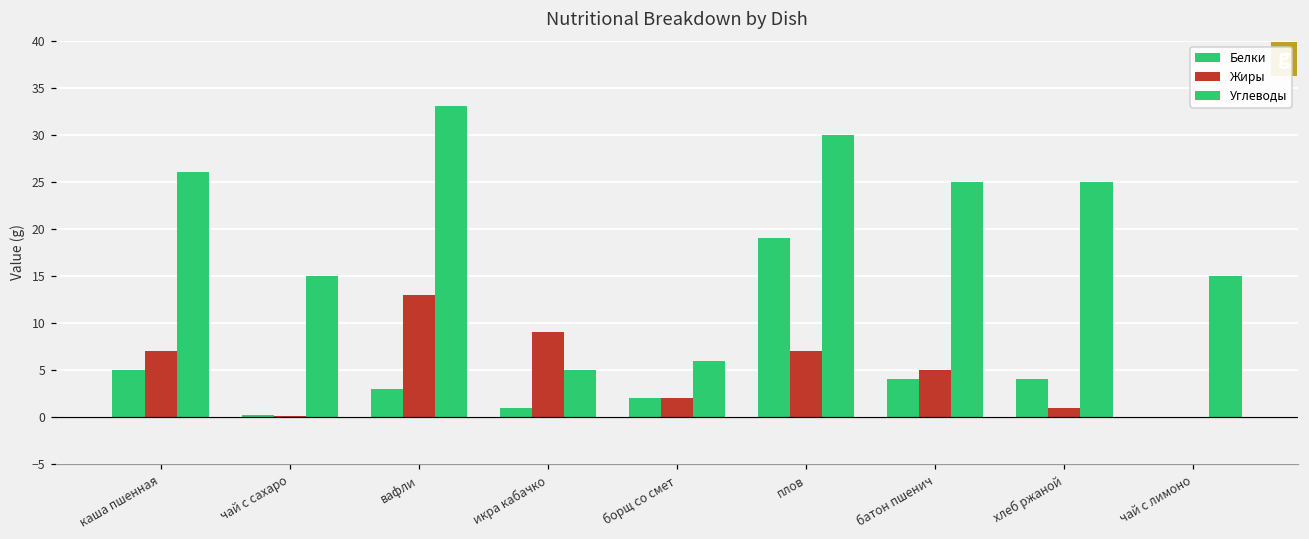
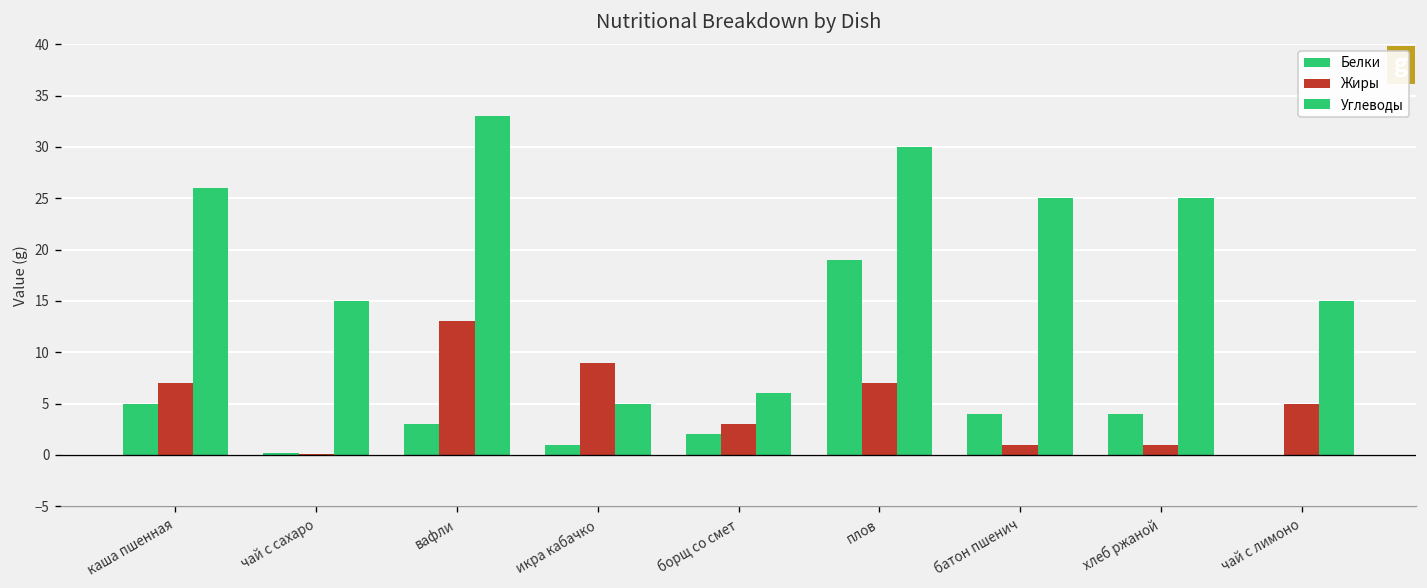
Жиры, борщ со смет: 2 -> 3
Жиры, батон пшенич: 5 -> 1
Жиры, чай с лимоно: 0 -> 5
